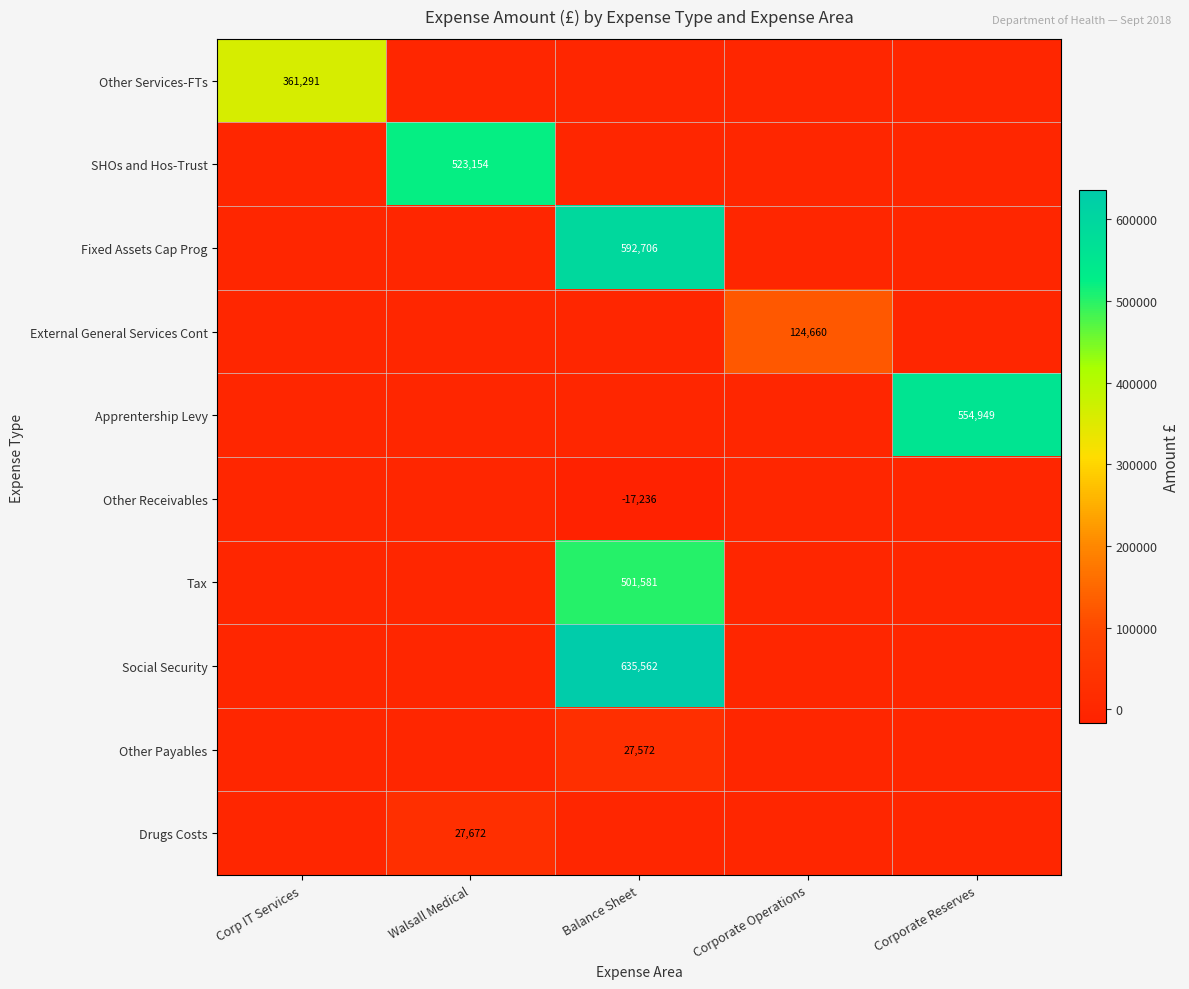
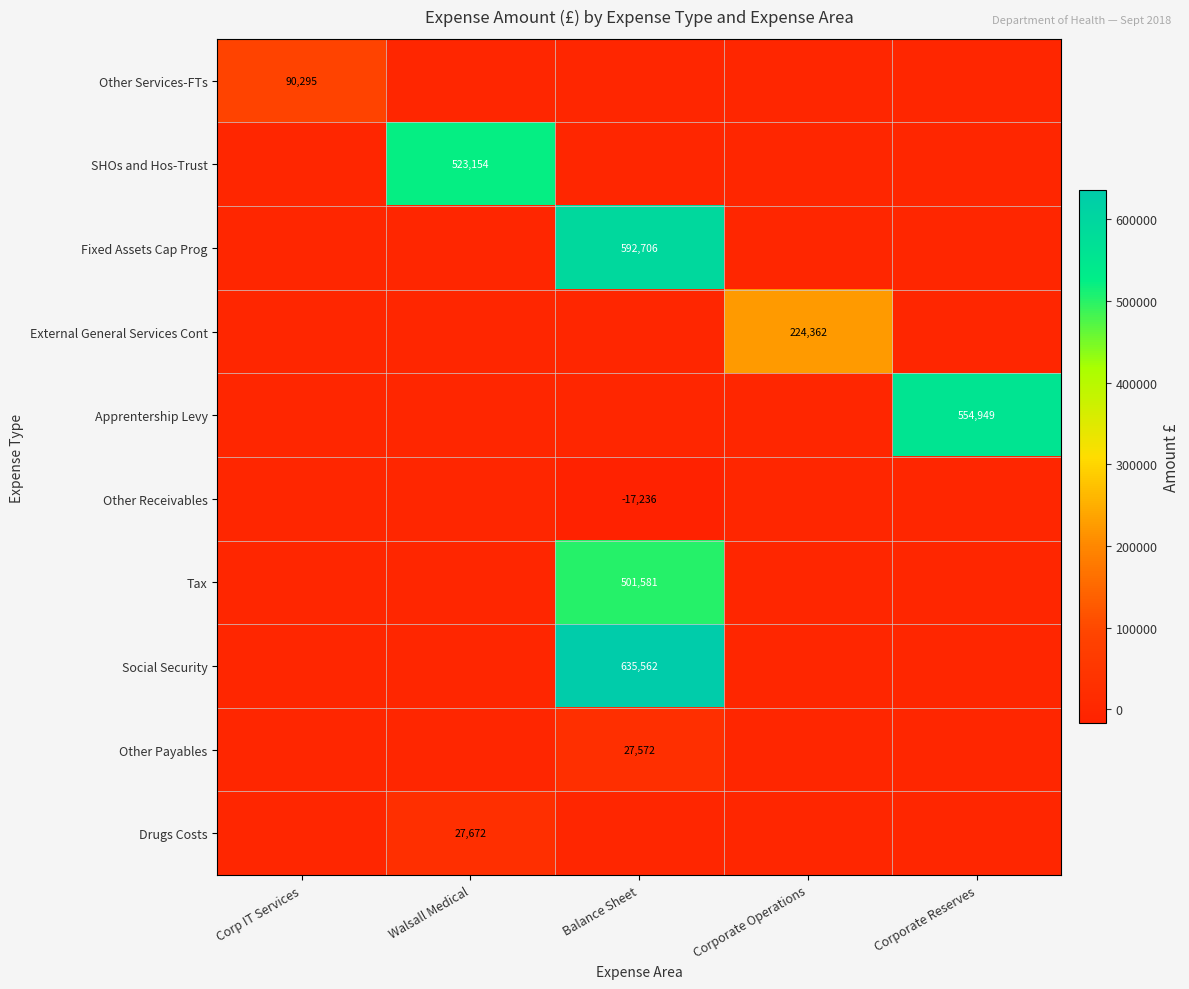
Other Services-FTs, Corp IT Services: 361,291 -> 90,295
External General Services Cont, Corporate Operations: 124,660 -> 224,362
